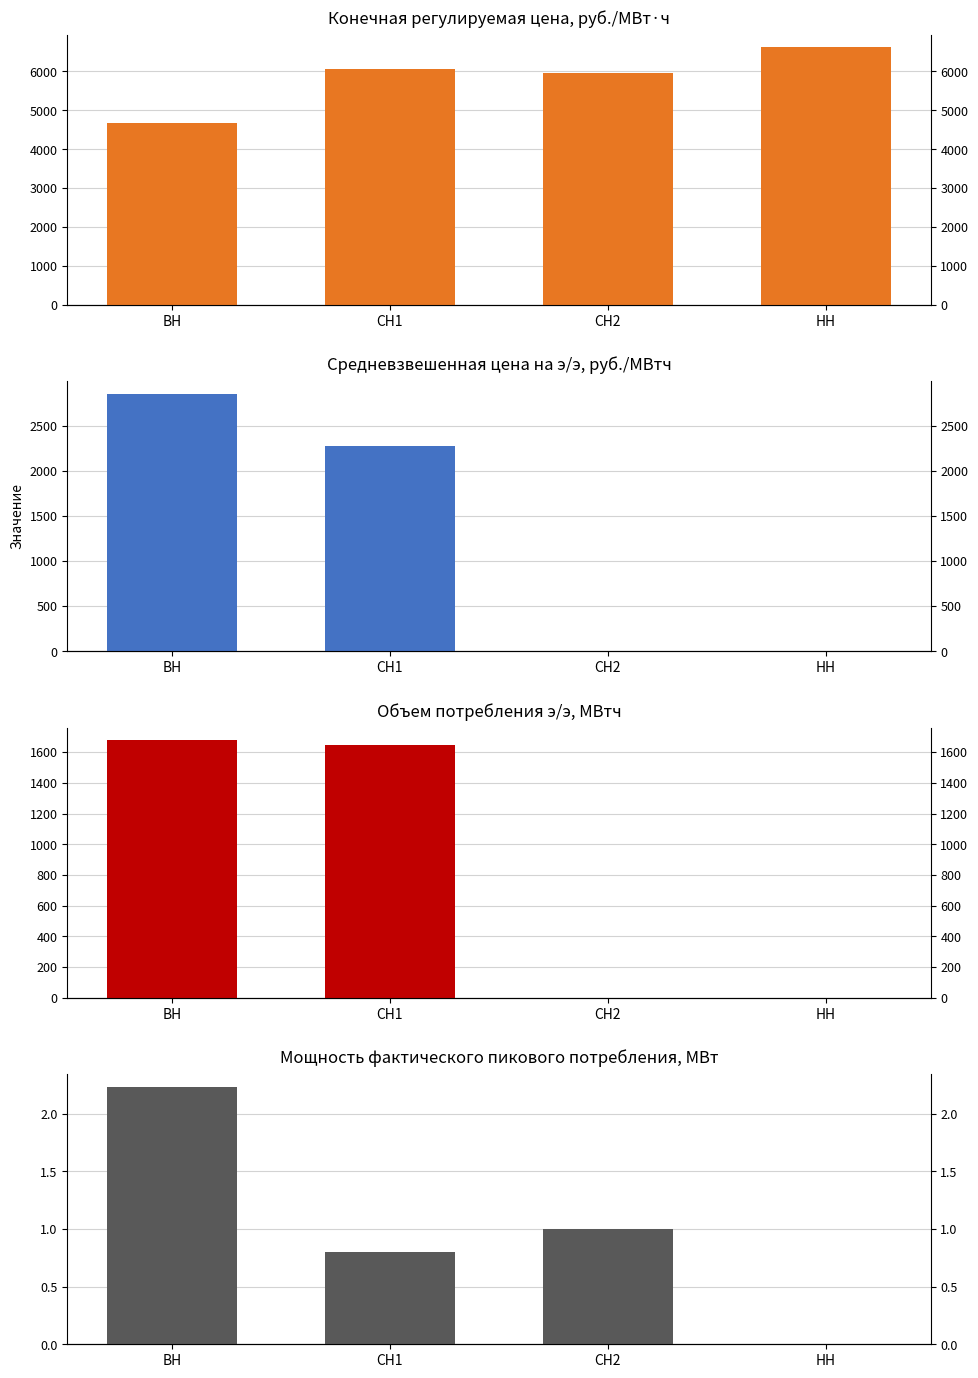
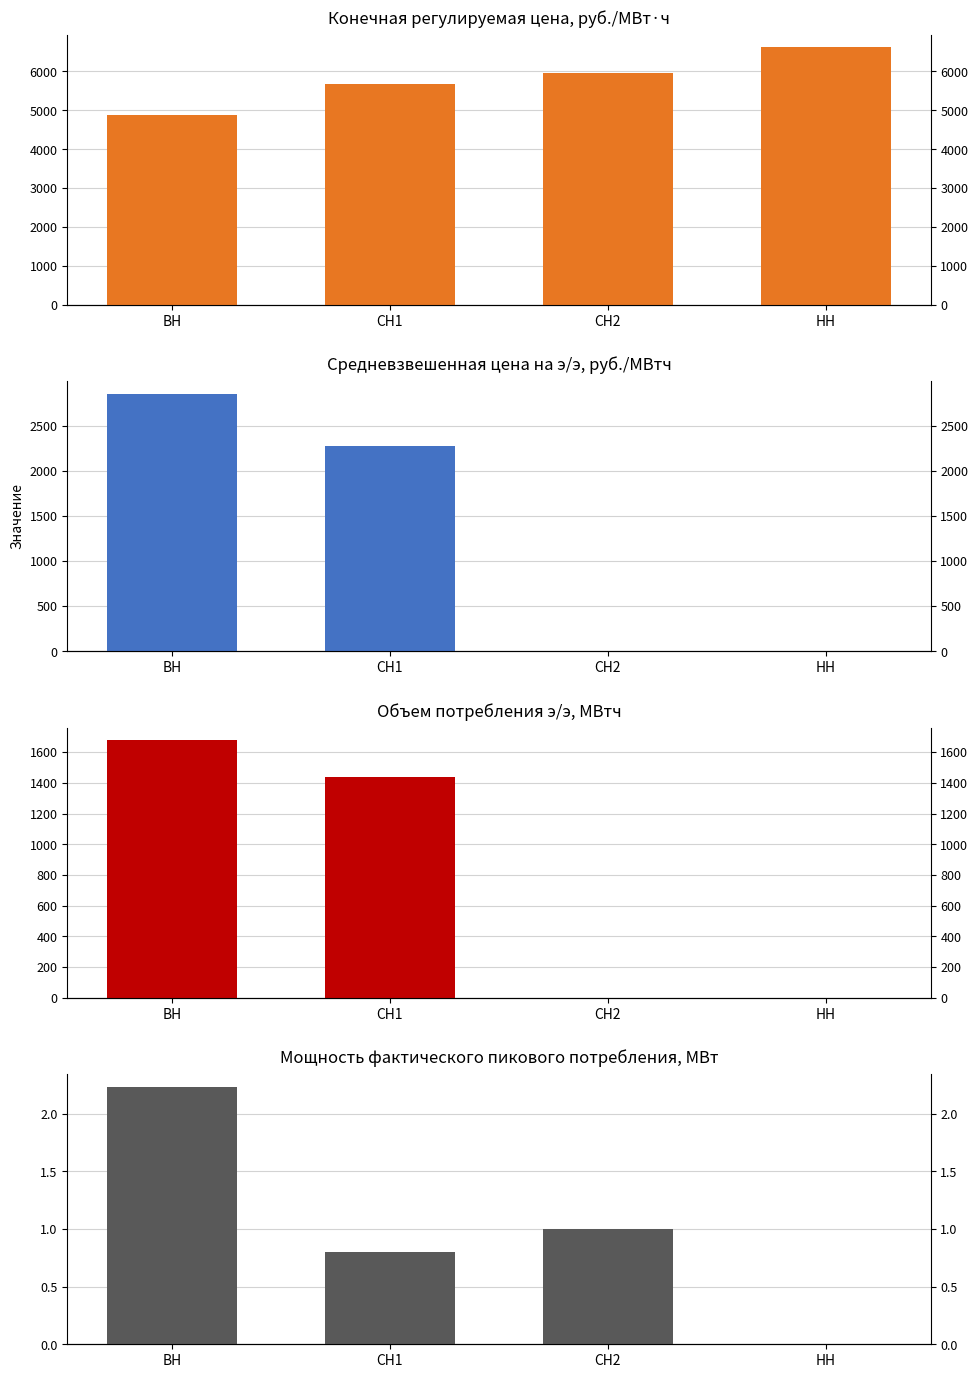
Конечная регулируемая цена, руб./МВт·ч, ВН: 4700 -> 4900
Конечная регулируемая цена, руб./МВт·ч, СН1: 6100 -> 5700
Объем потребления э/э, МВтч, СН1: 1650 -> 1440
